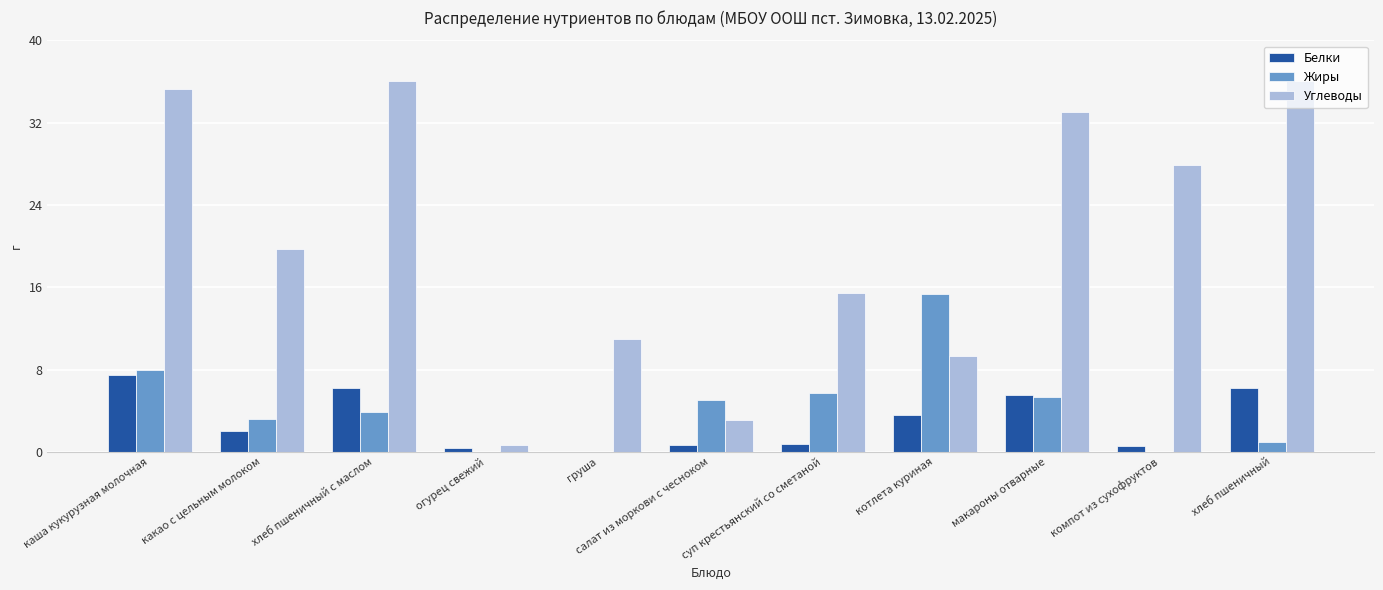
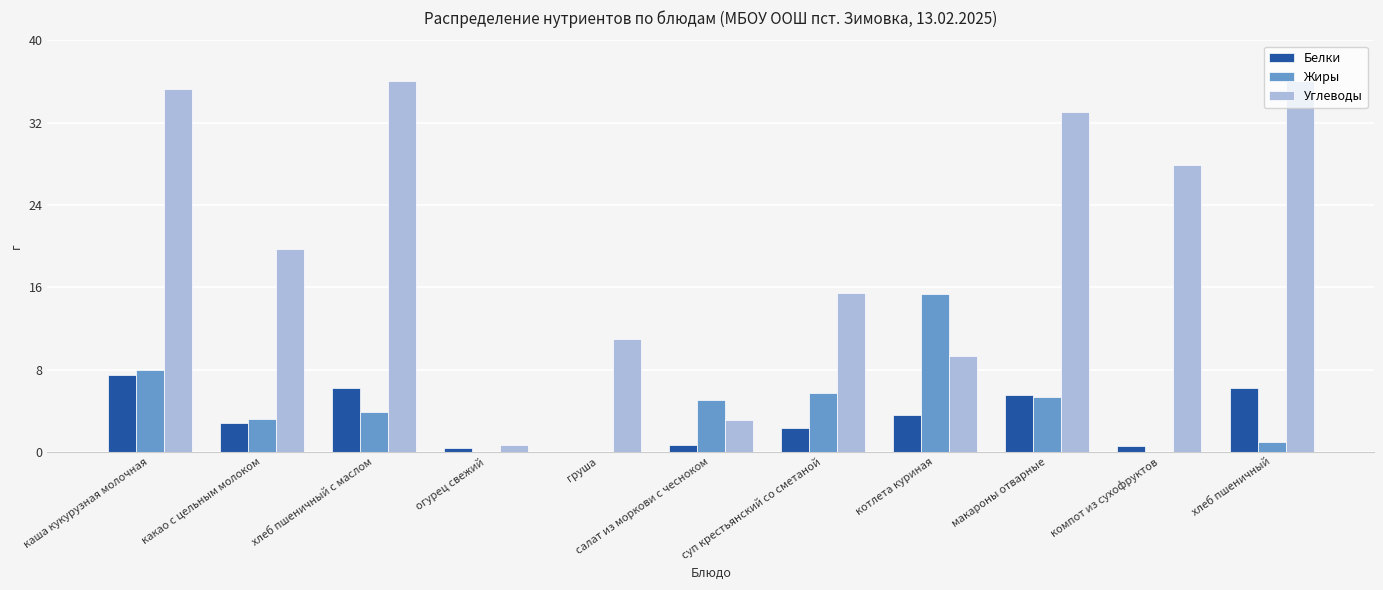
Белки, какао с цельным молоком: 2.0 -> 2.8
Белки, суп крестьянский со сметаной: 0.8 -> 2.3
